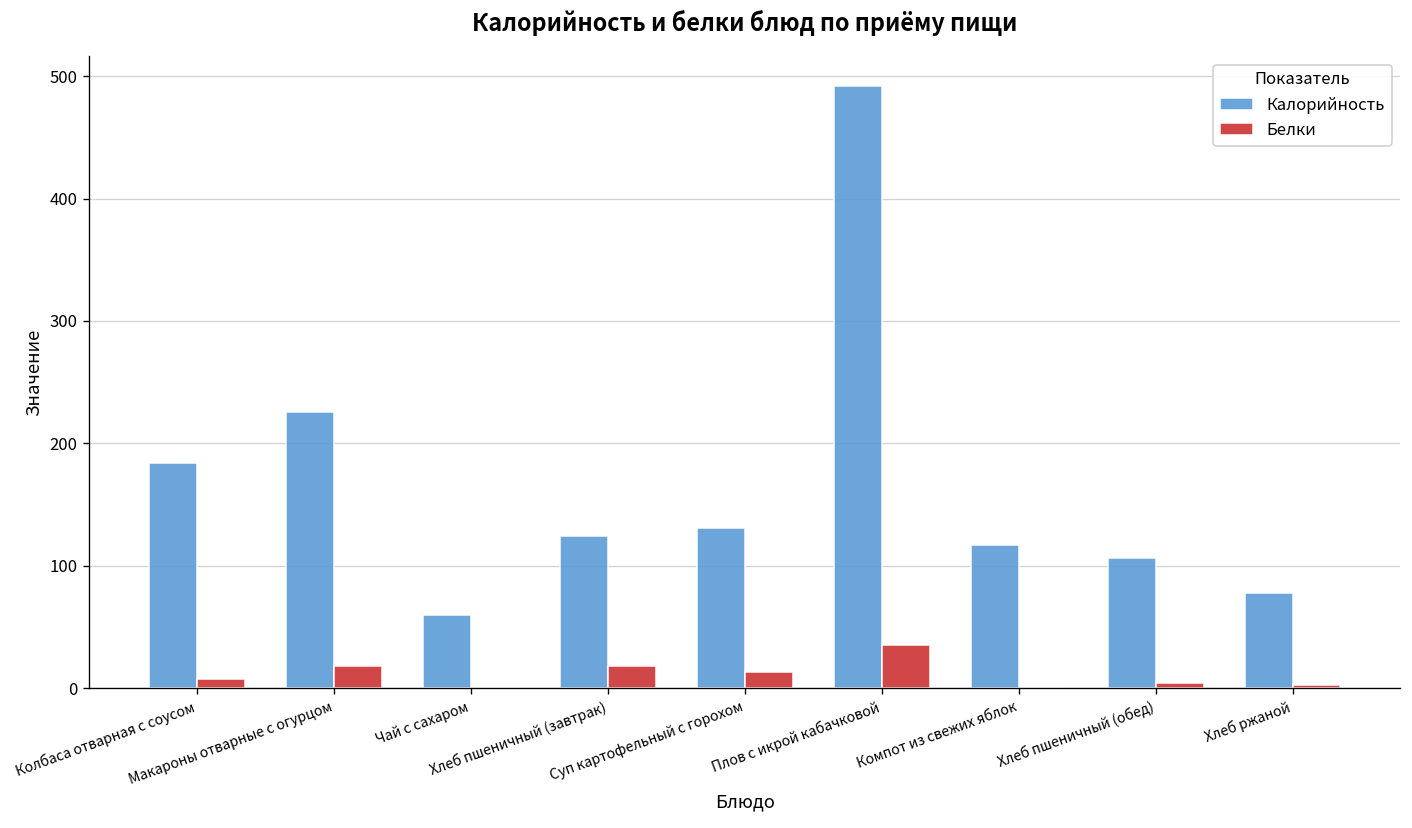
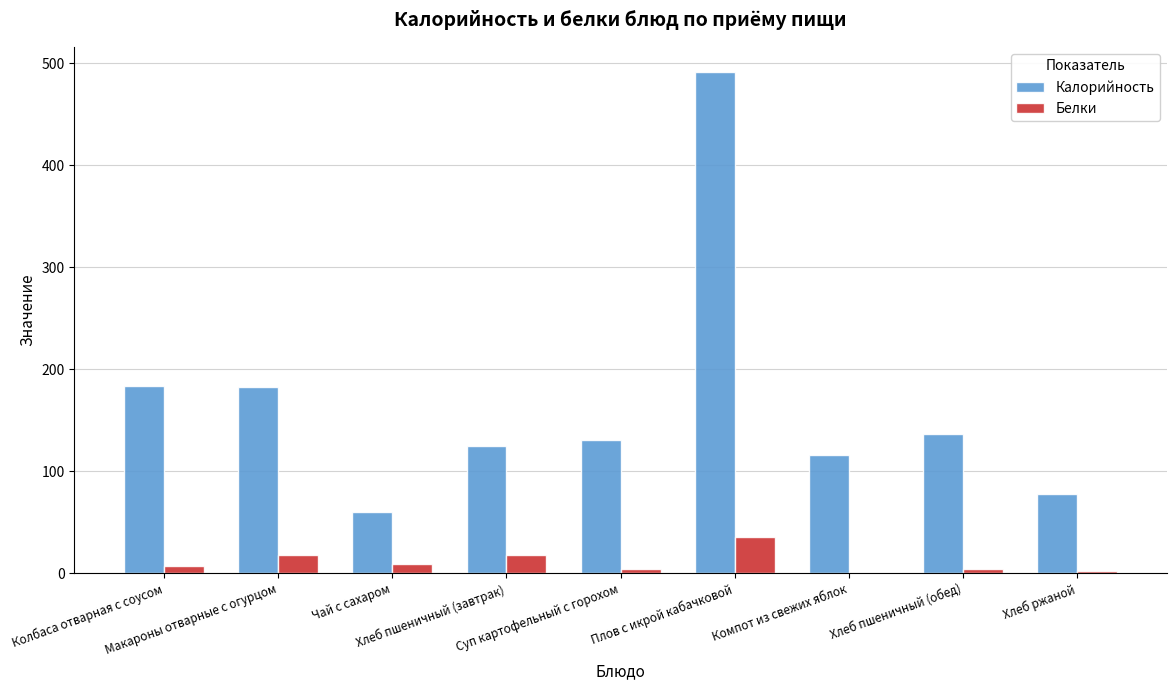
Калорийность, Макароны отварные с огурцом: 226 -> 183
Белки, Чай с сахаром: 0 -> 10
Белки, Суп картофельный с горохом: 13 -> 4
Калорийность, Хлеб пшеничный (обед): 106 -> 137
